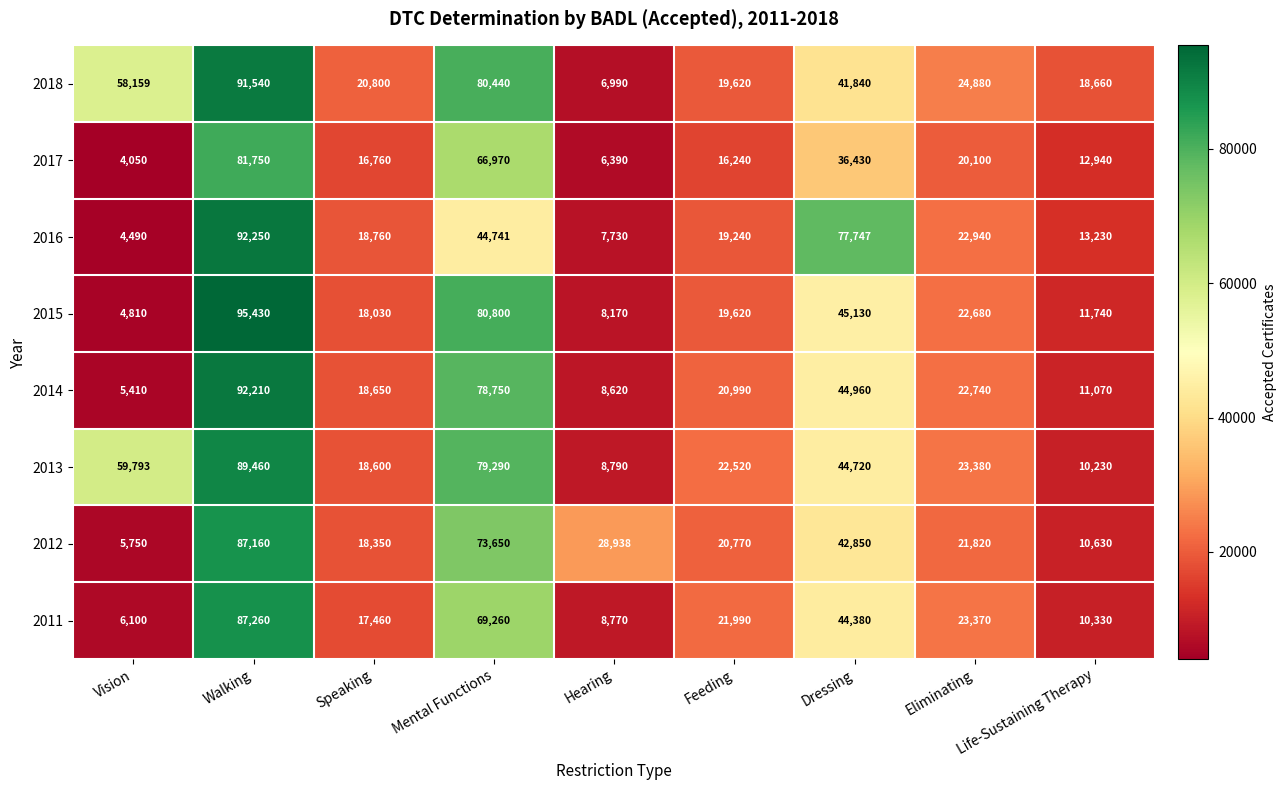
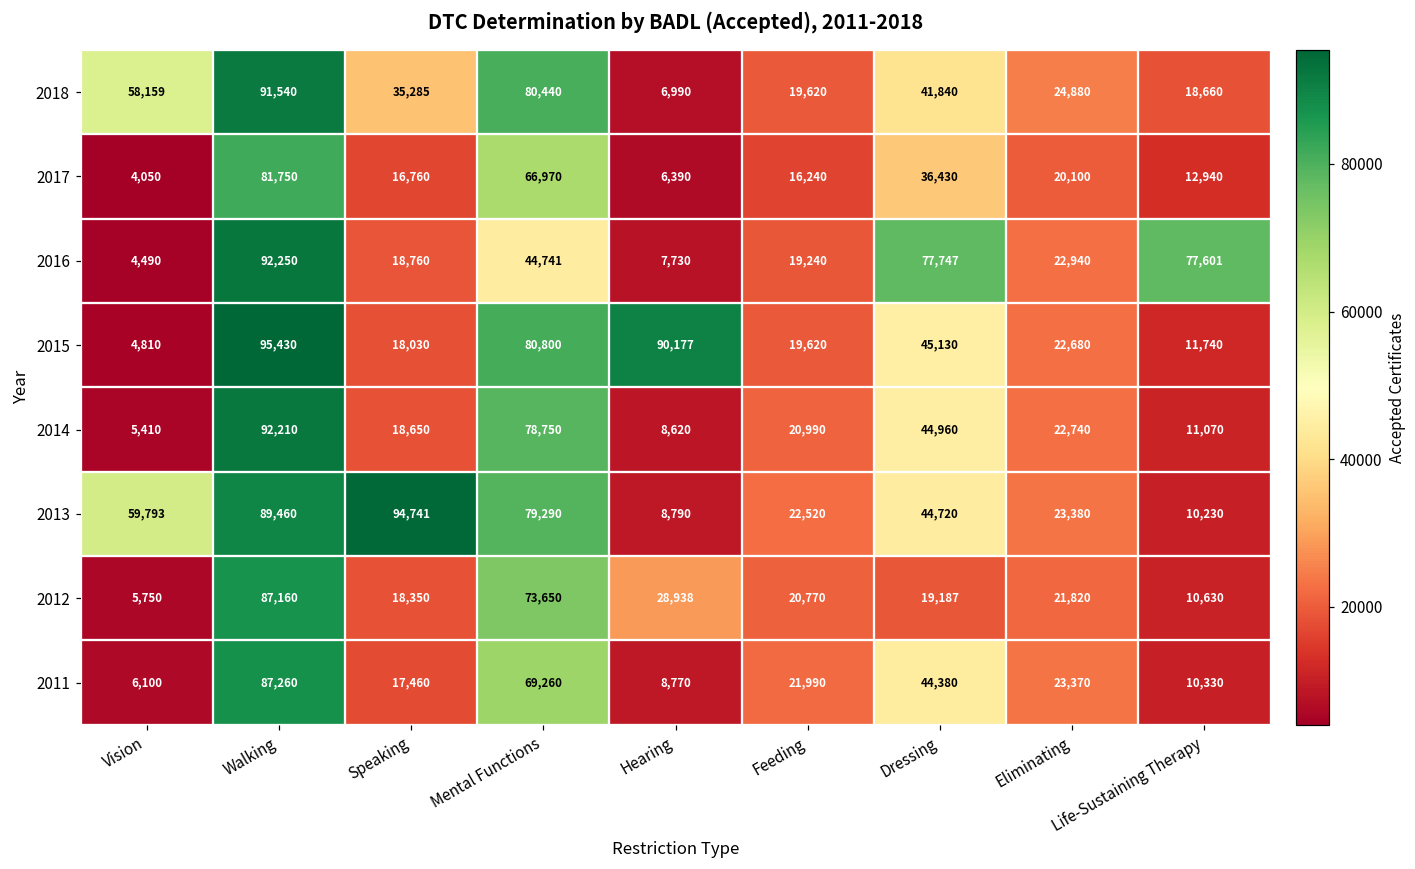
2018, Speaking: 20,800 -> 35,285
2016, Life-Sustaining Therapy: 13,230 -> 77,601
2015, Hearing: 8,170 -> 90,177
2013, Speaking: 18,600 -> 94,741
2012, Dressing: 42,850 -> 19,187
